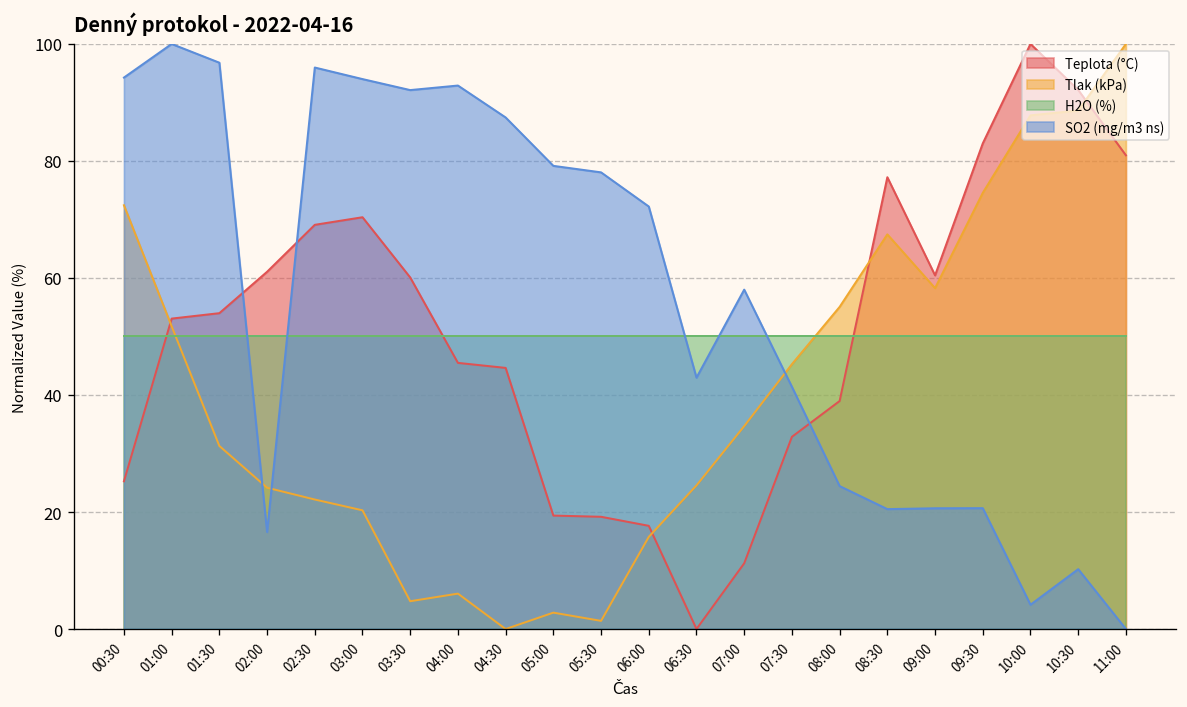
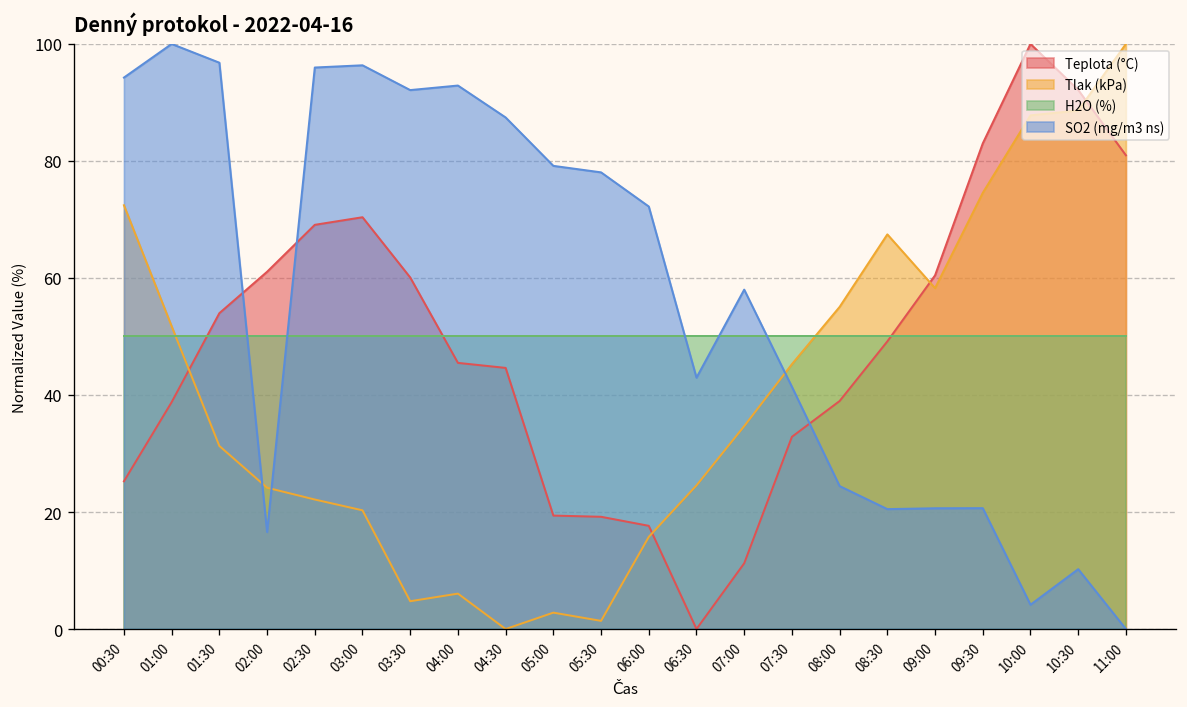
Teplota (°C), 01:00: 53 -> 39
SO2 (mg/m3 ns), 03:00: 94 -> 96
Teplota (°C), 08:30: 77 -> 49
